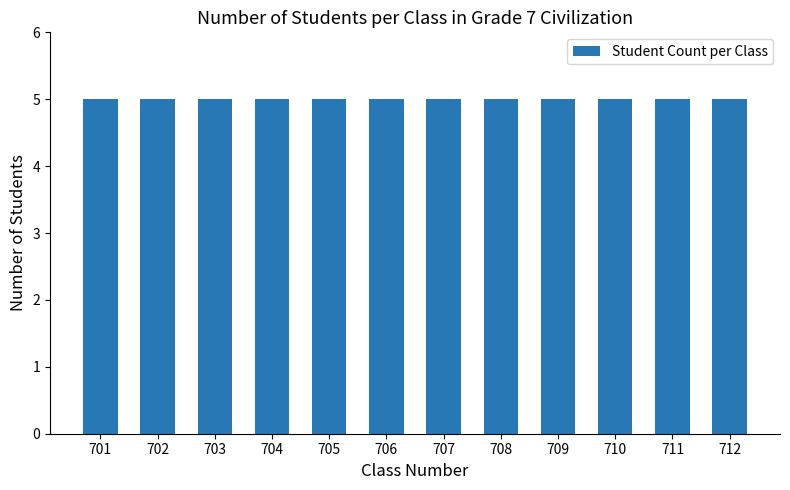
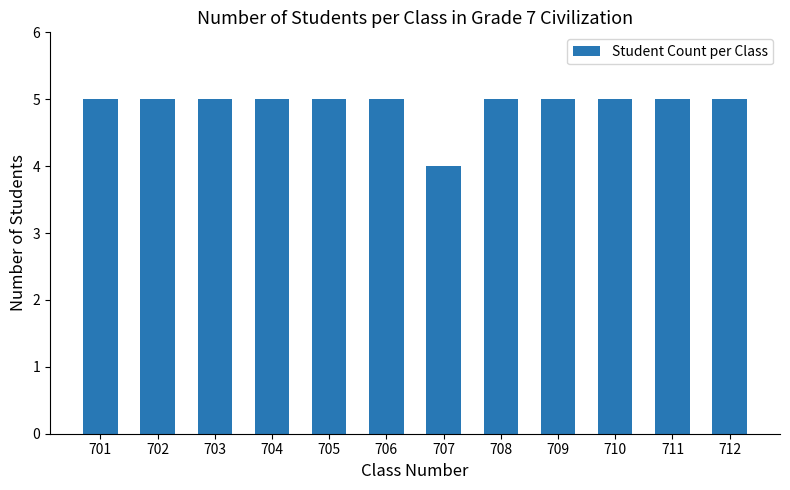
707: 5 -> 4
